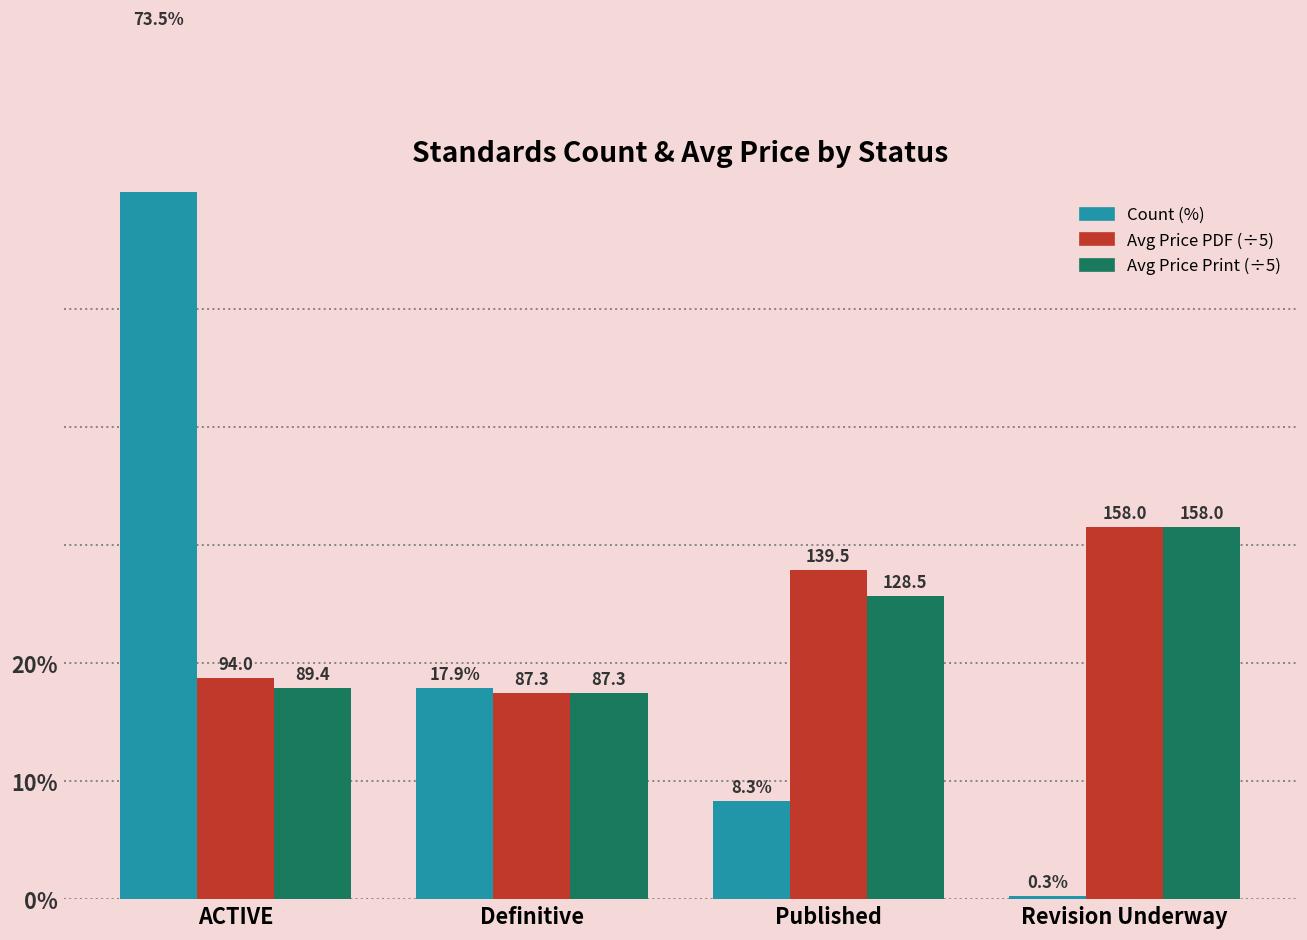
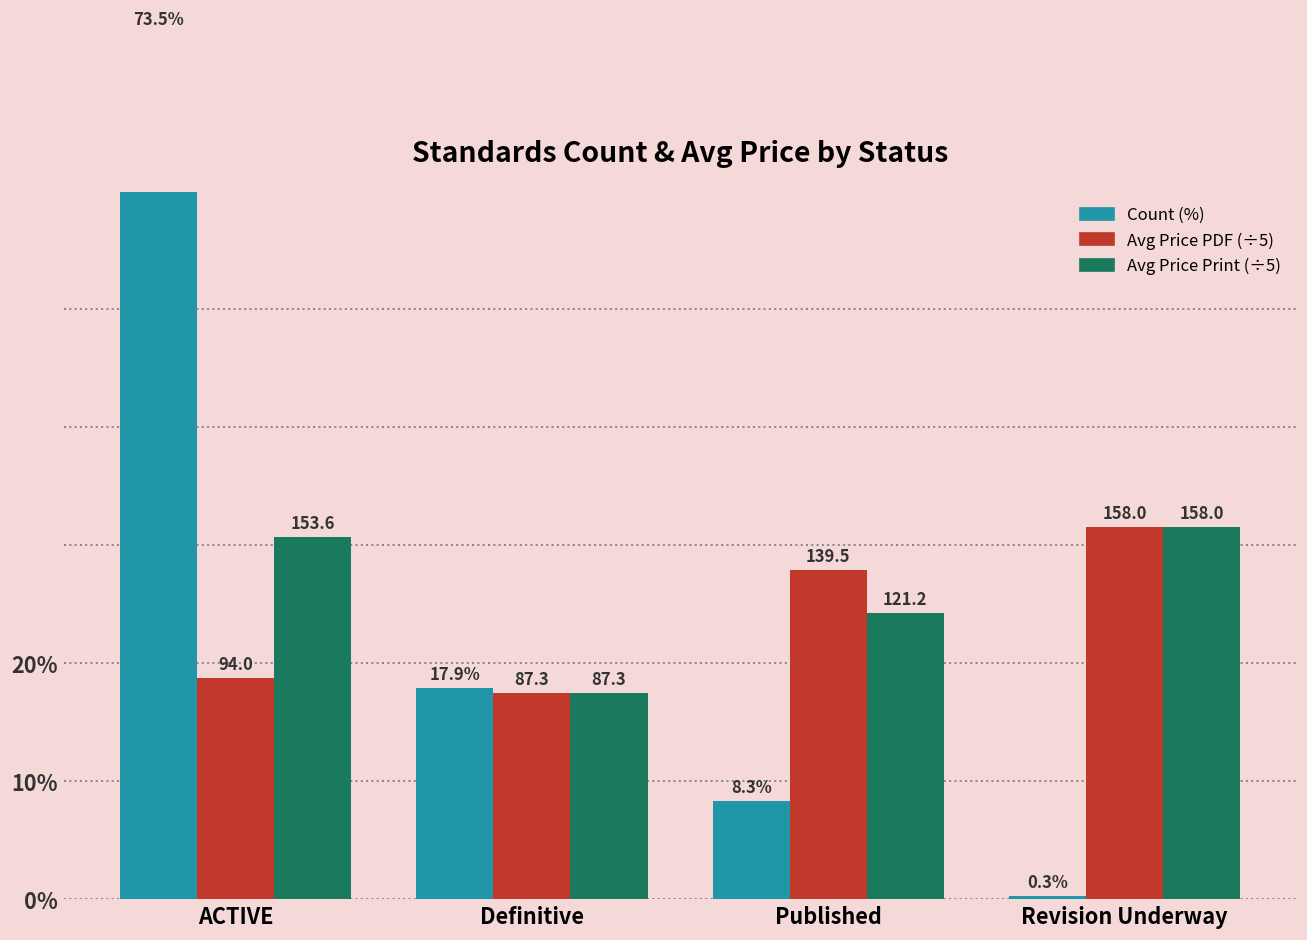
Avg Price Print (÷5), ACTIVE: 89.4 -> 153.6
Avg Price Print (÷5), Published: 128.5 -> 121.2
